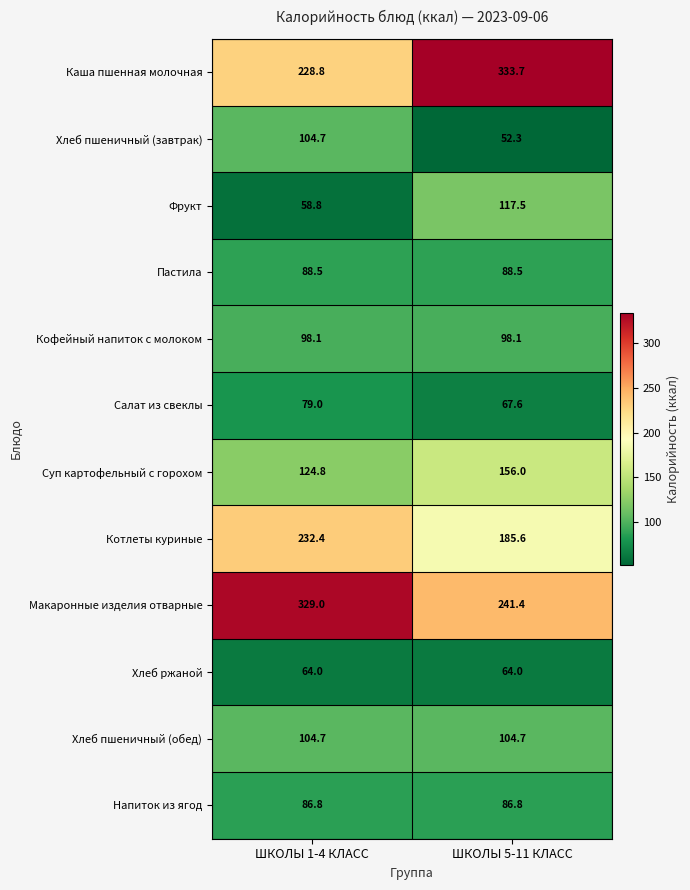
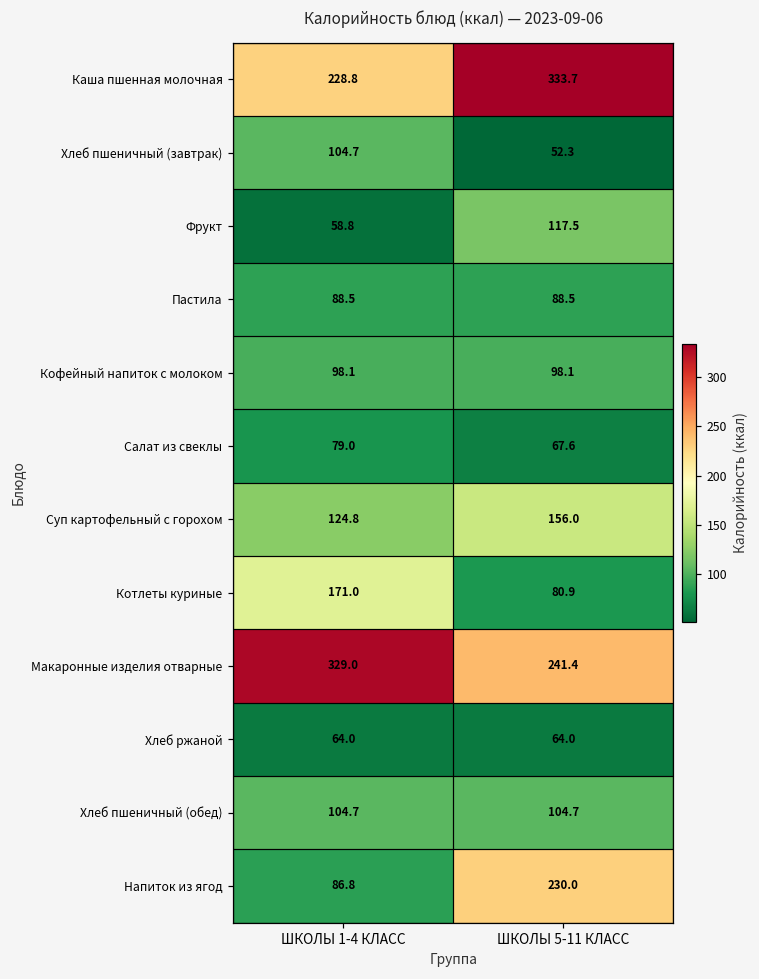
Котлеты куриные, ШКОЛЫ 1-4 КЛАСС: 232.4 -> 171.0
Котлеты куриные, ШКОЛЫ 5-11 КЛАСС: 185.6 -> 80.9
Напиток из ягод, ШКОЛЫ 5-11 КЛАСС: 86.8 -> 230.0
